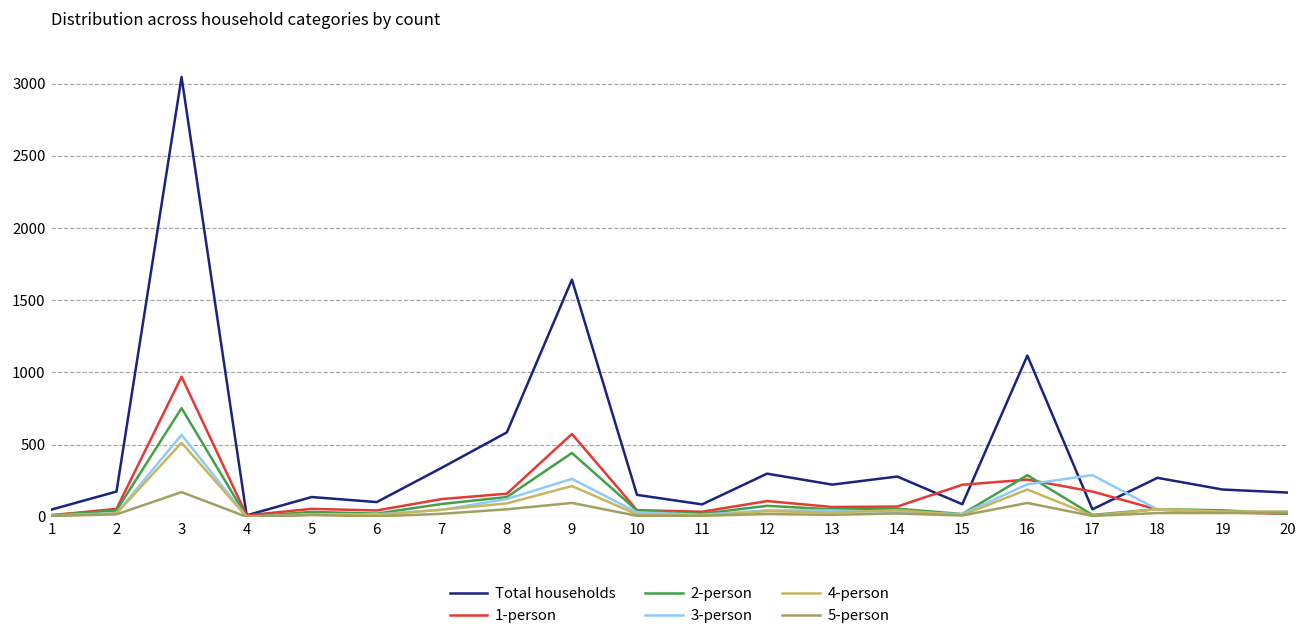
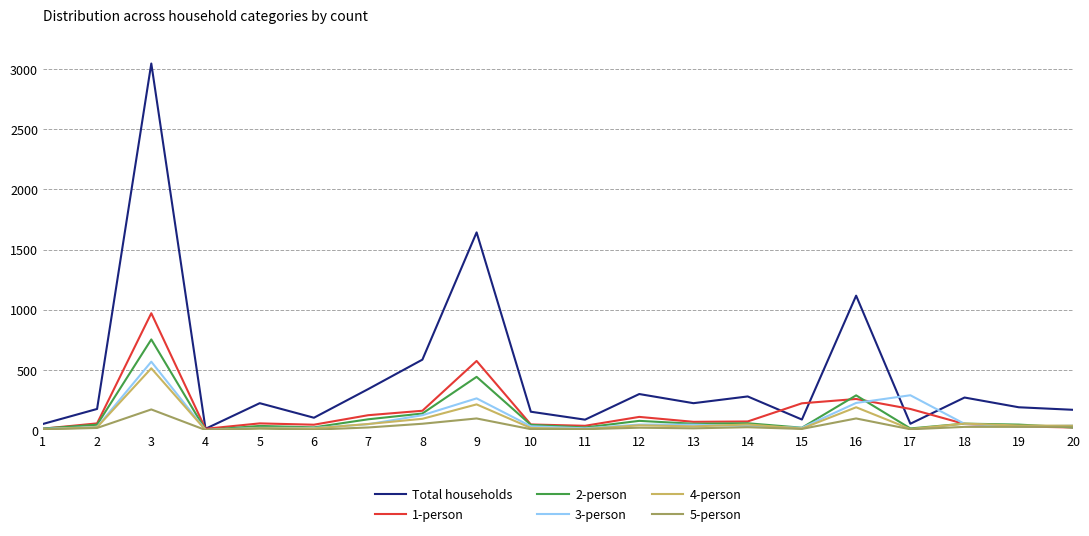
Total households, 5: 140 -> 220
